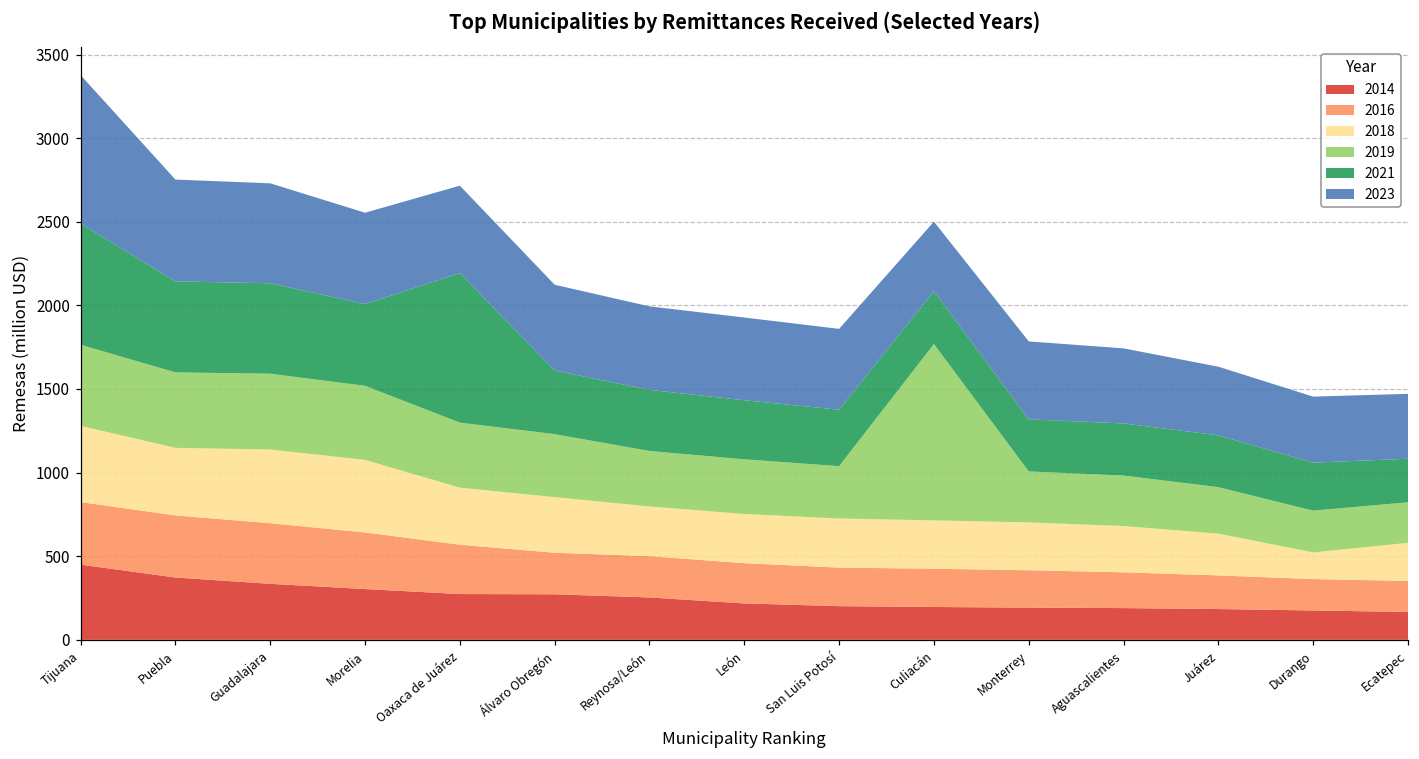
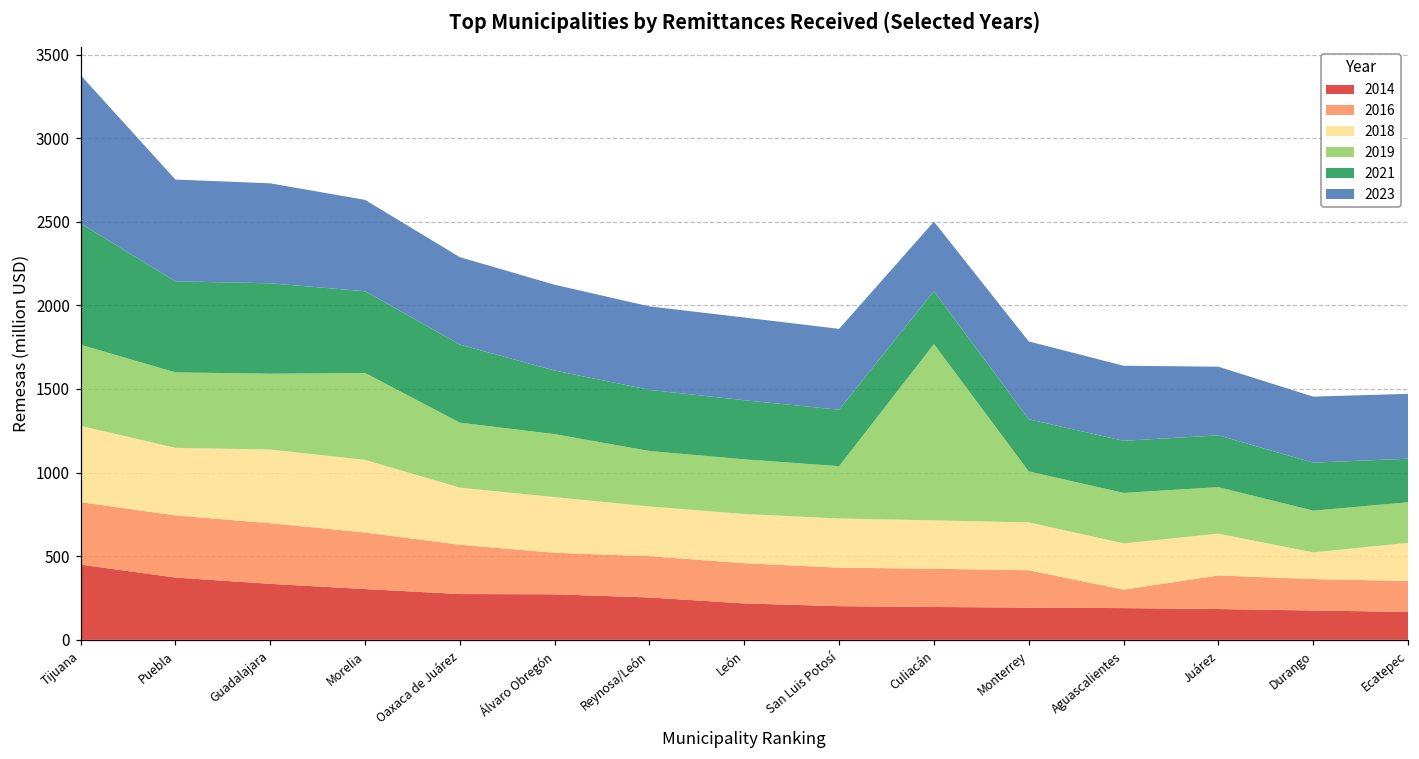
2019, Morelia: 440 -> 520
2021, Oaxaca de Juárez: 890 -> 470
2016, Aguascalientes: 210 -> 110
